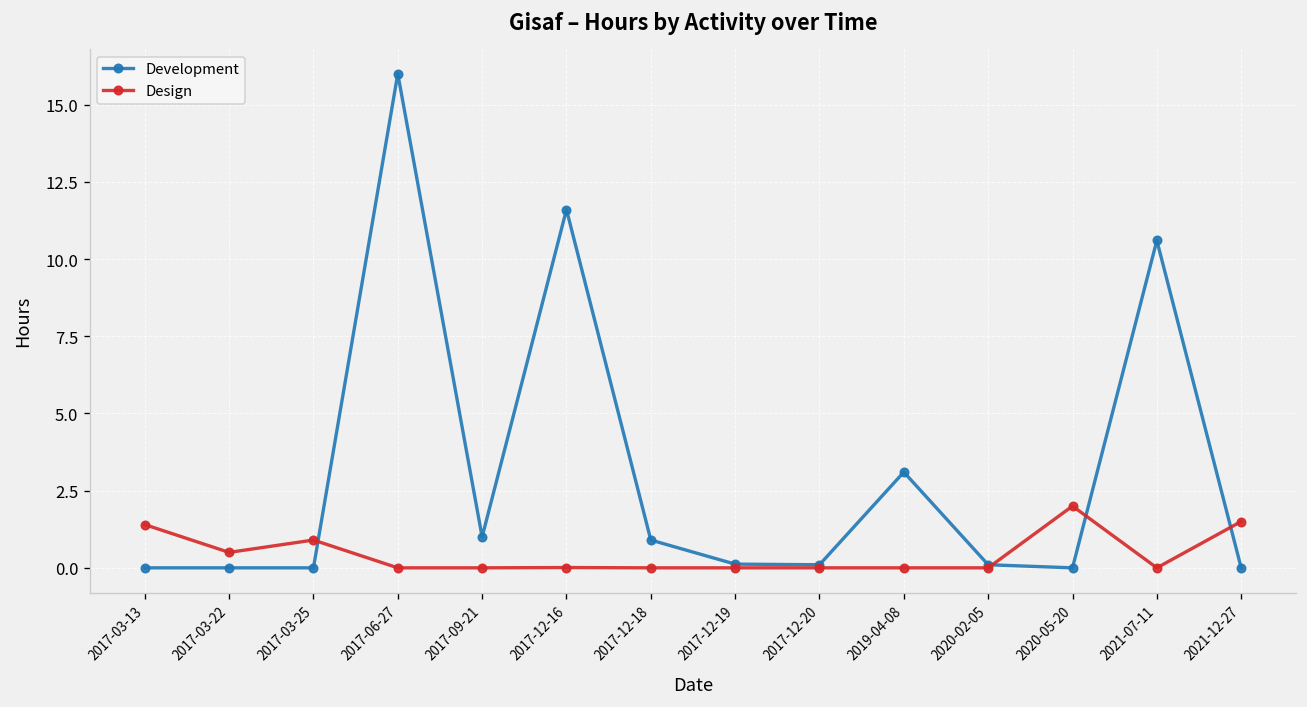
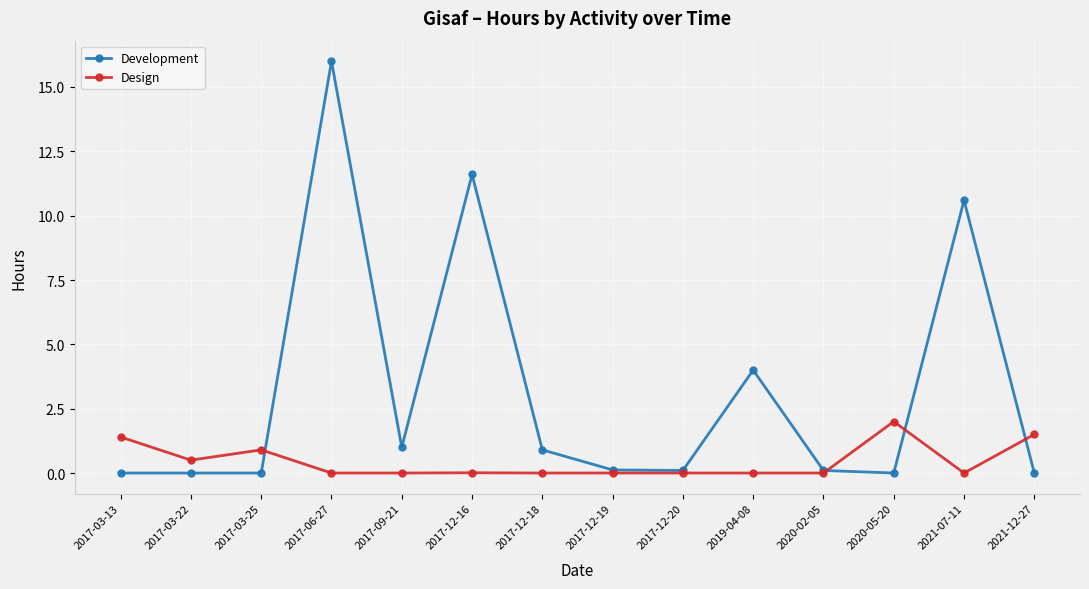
Development, 2019-04-08: 3.1 -> 4.0
